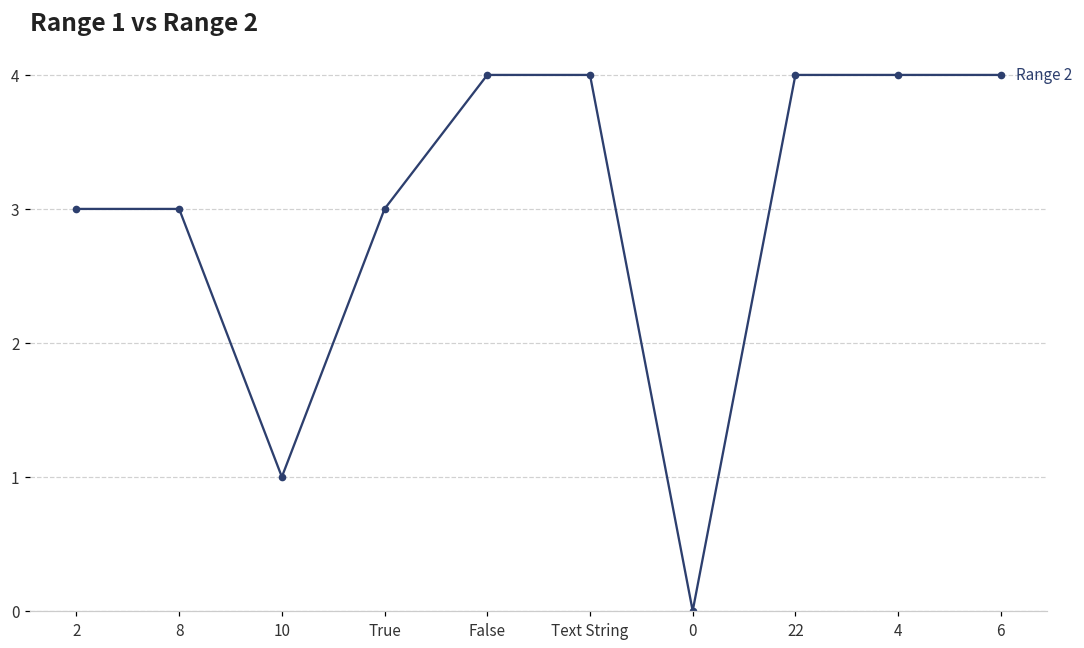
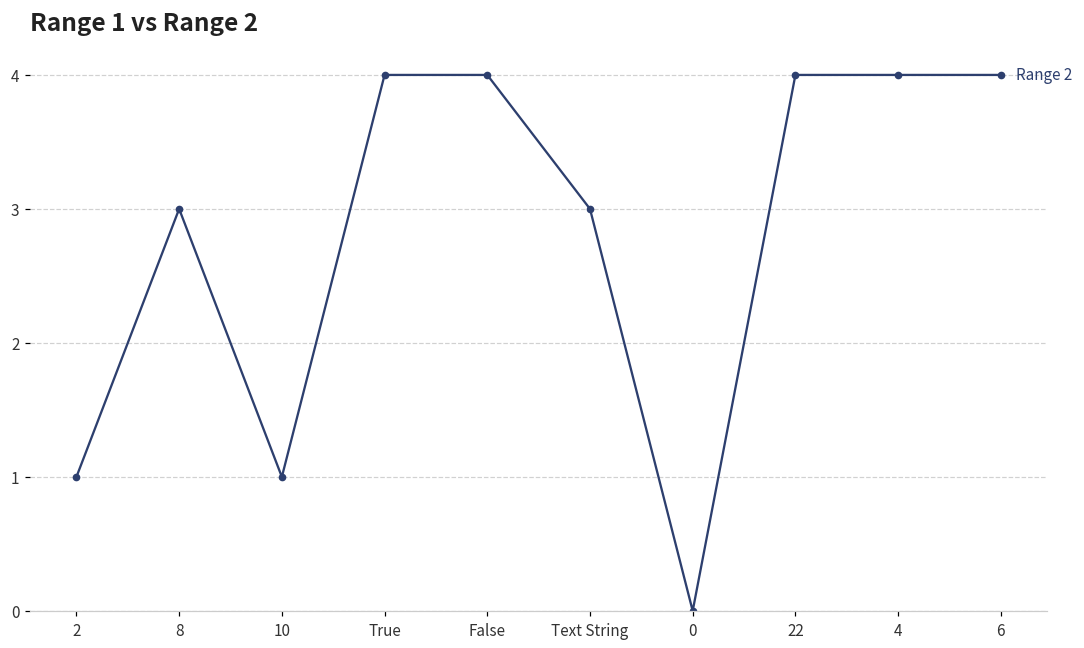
2: 3 -> 1
True: 3 -> 4
Text String: 4 -> 3
